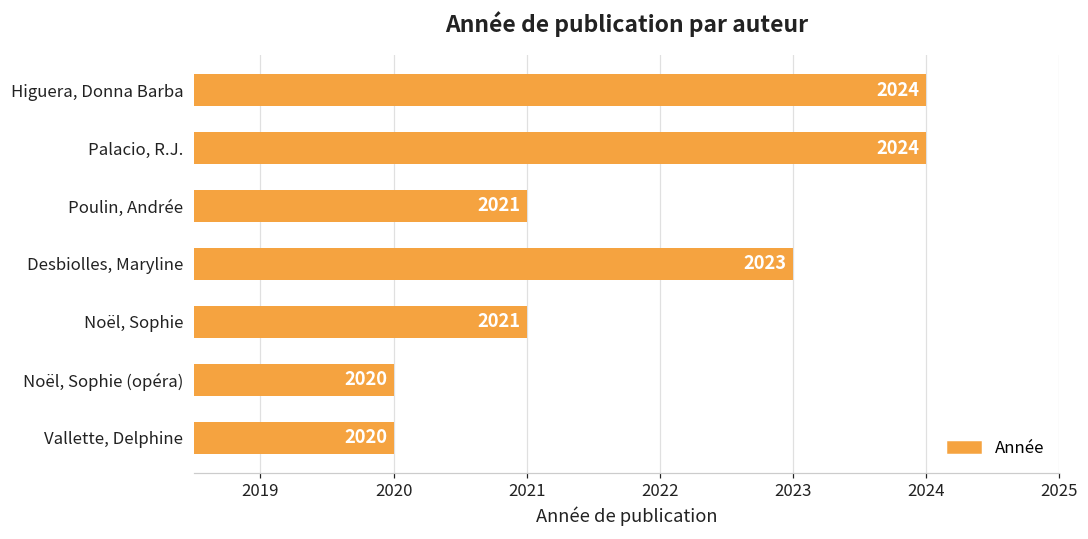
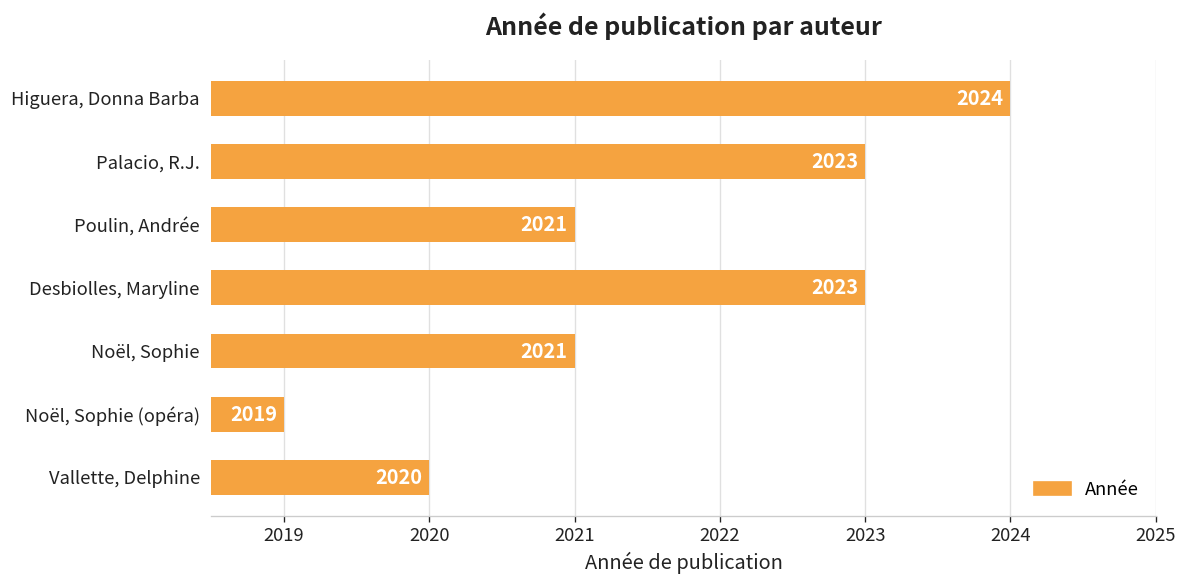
Palacio, R.J.: 2024 -> 2023
Noël, Sophie (opéra): 2020 -> 2019
